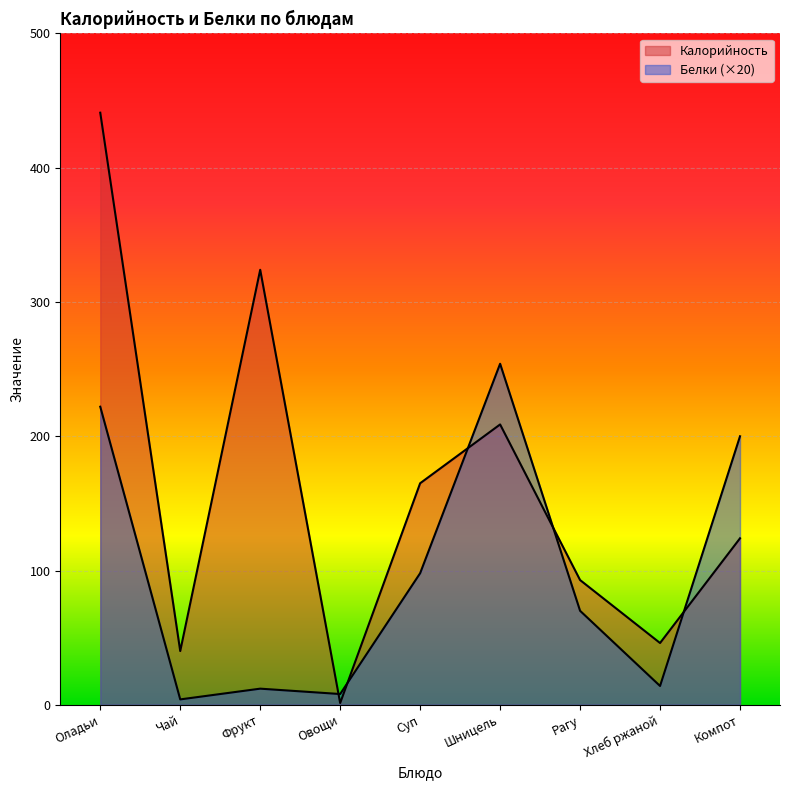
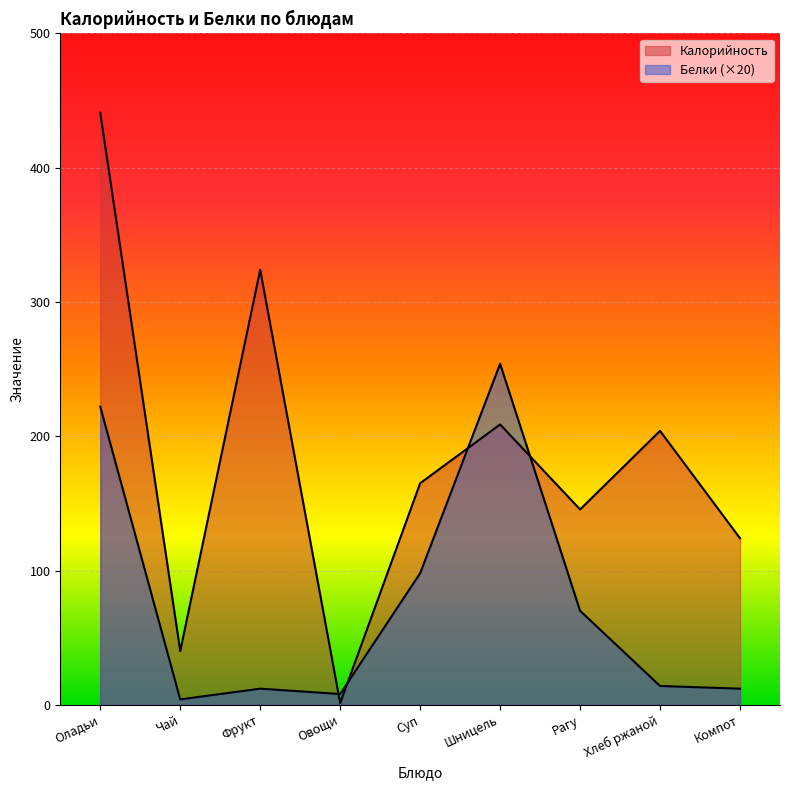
Калорийность, Рагу: 93 -> 146
Калорийность, Хлеб ржаной: 46 -> 204
Белки (×20), Компот: 200 -> 12
